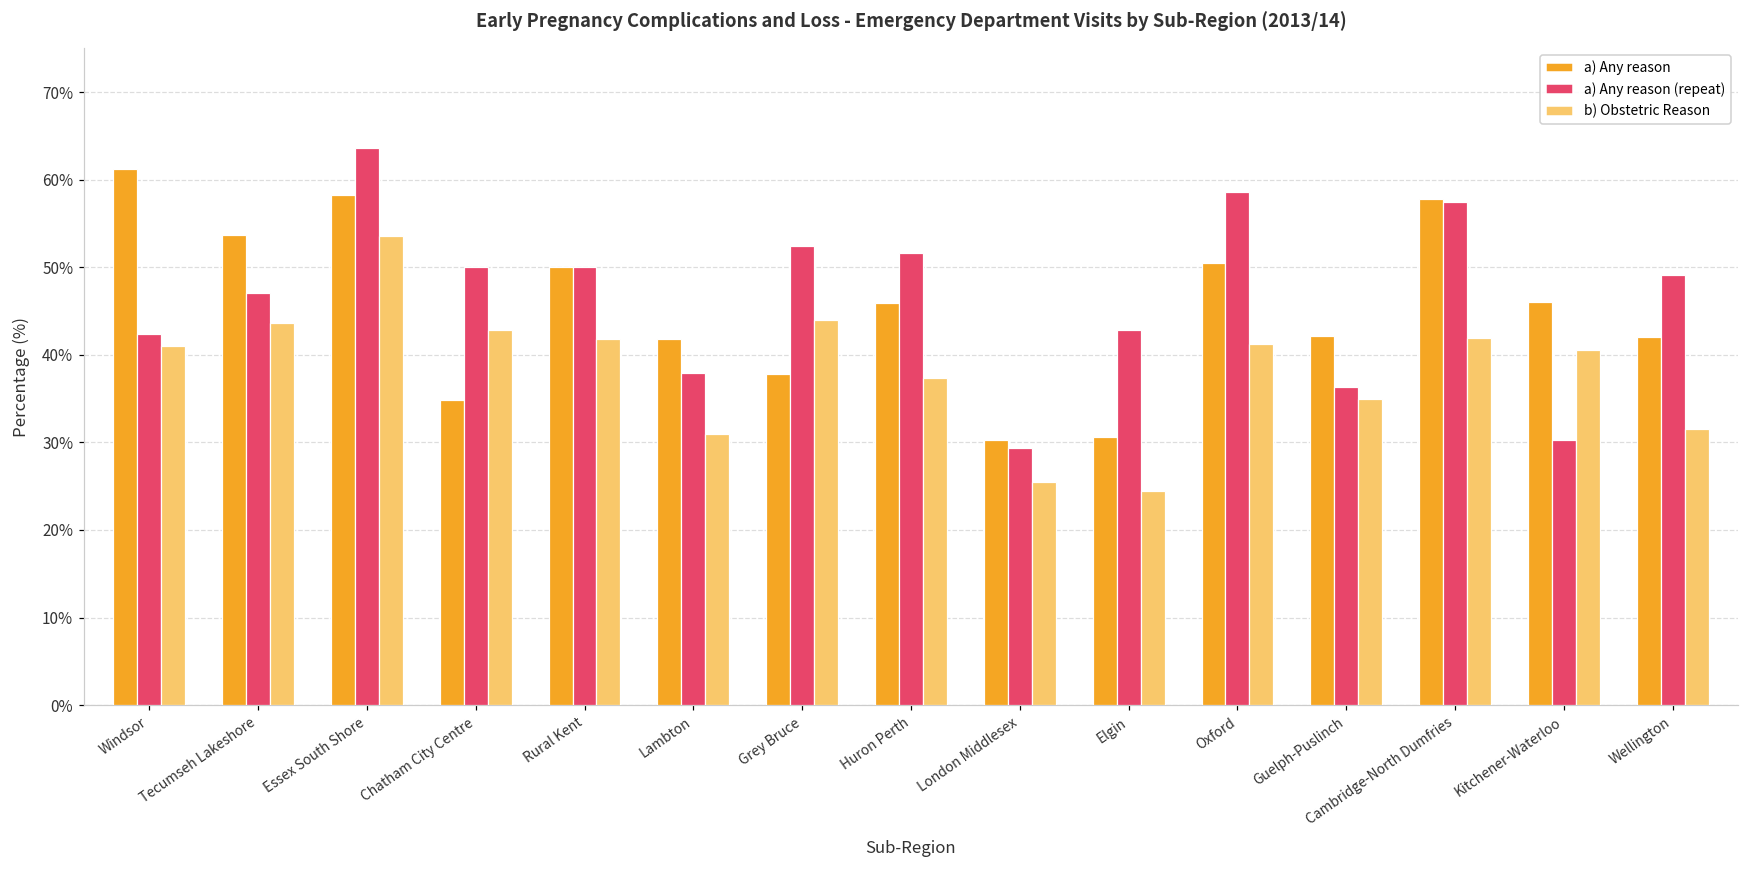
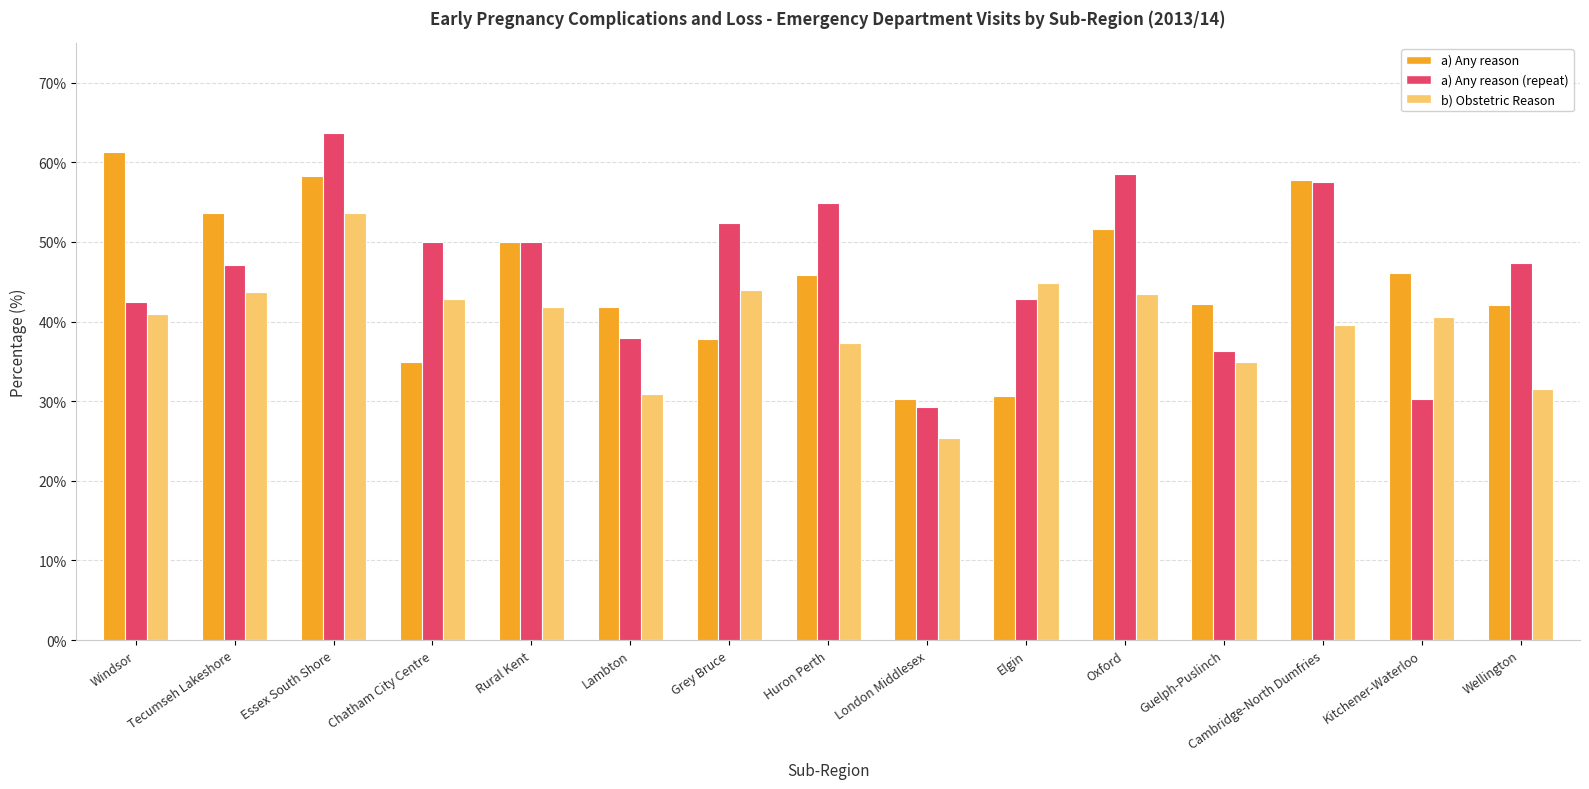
a) Any reason (repeat), Huron Perth: 52% -> 55%
b) Obstetric Reason, Elgin: 24% -> 45%
a) Any reason, Oxford: 51% -> 52%
b) Obstetric Reason, Oxford: 41% -> 43%
b) Obstetric Reason, Cambridge-North Dumfries: 42% -> 40%
a) Any reason (repeat), Wellington: 49% -> 47%
